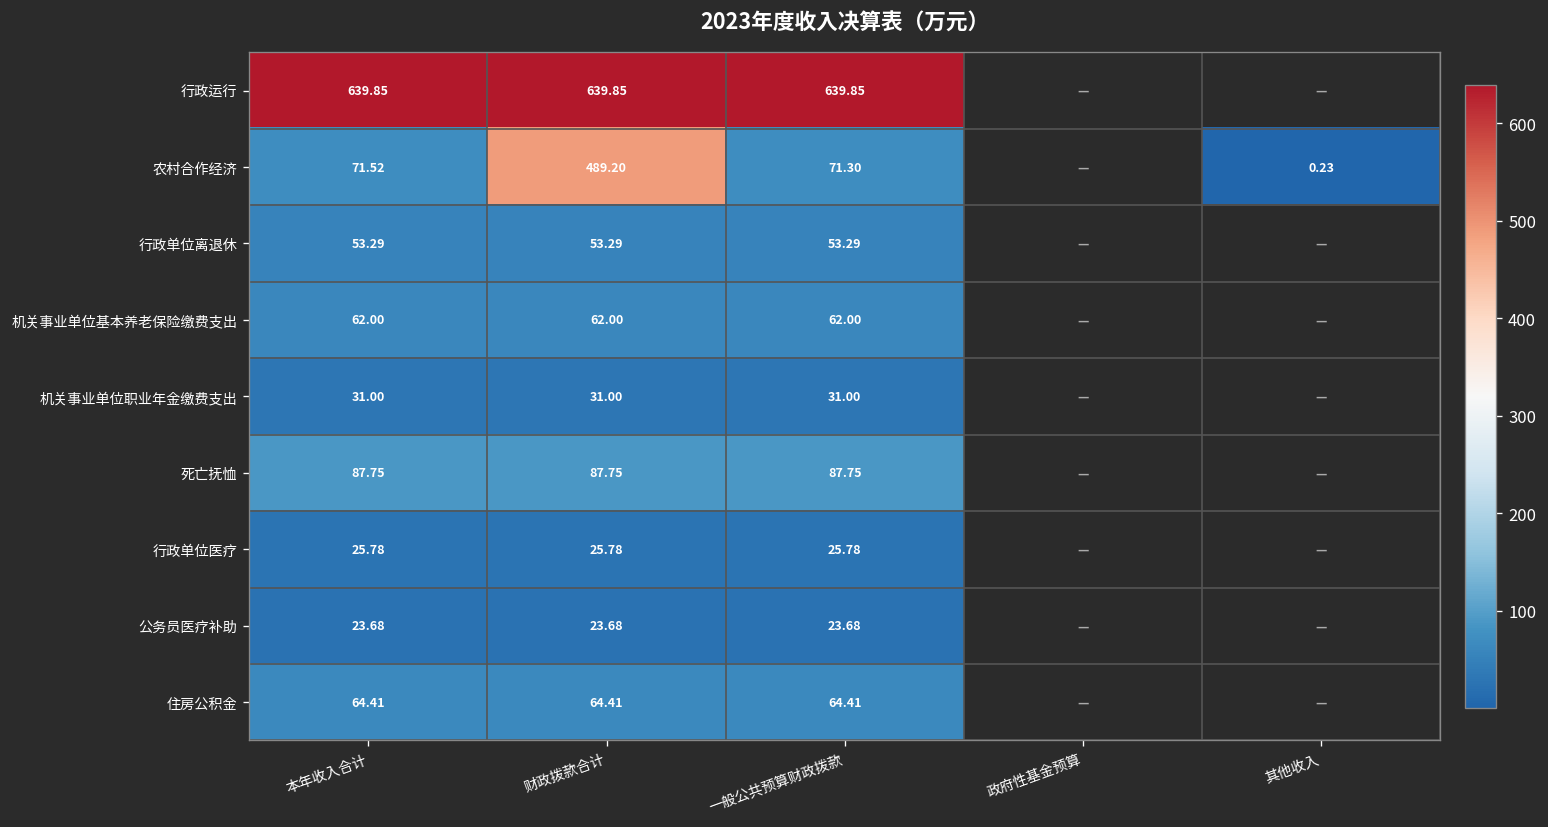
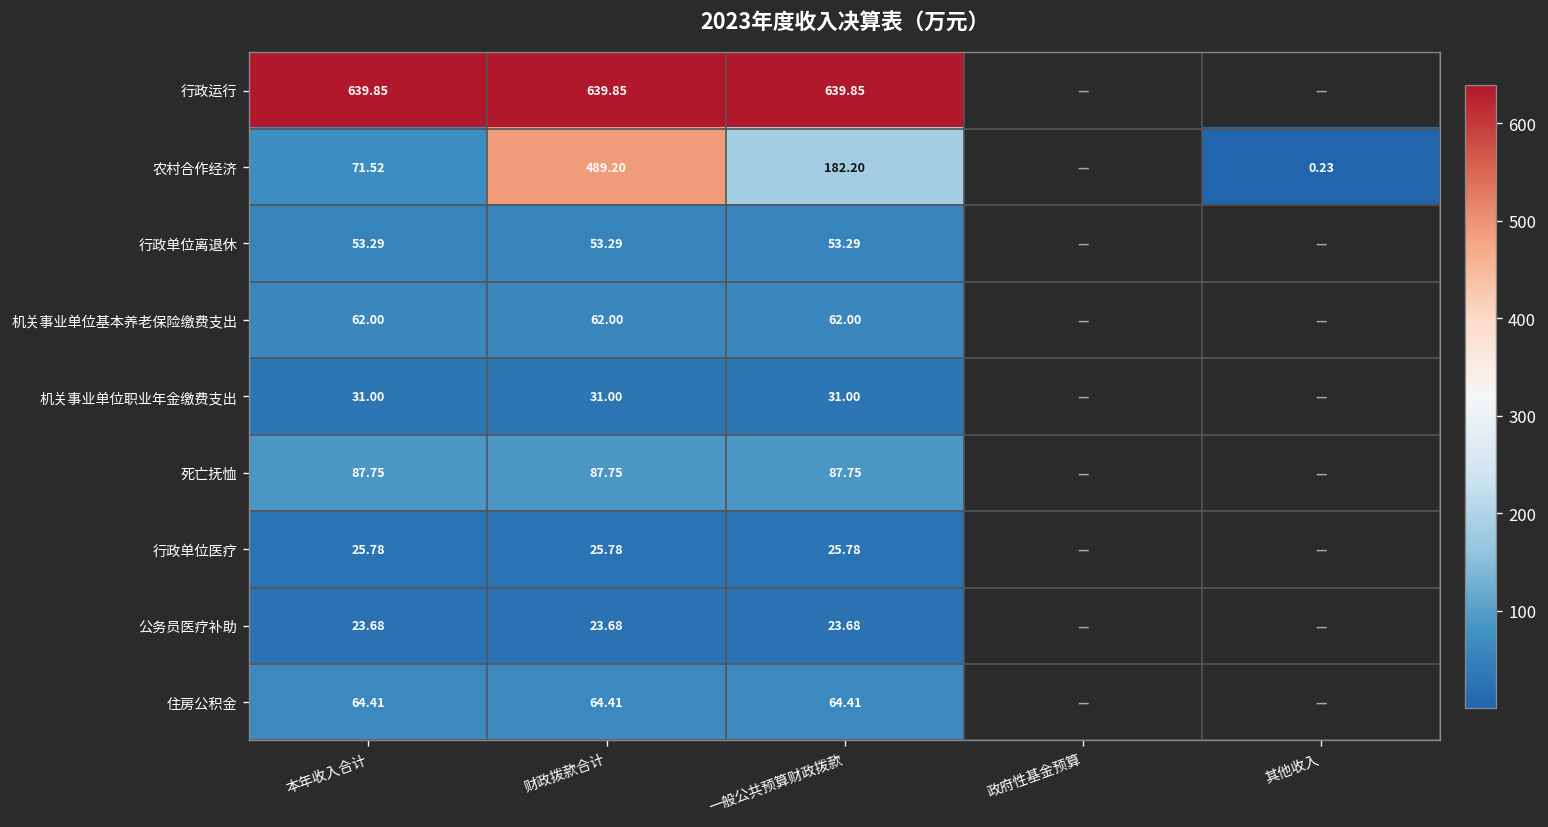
农村合作经济, 一般公共预算财政拨款: 71.30 -> 182.20
